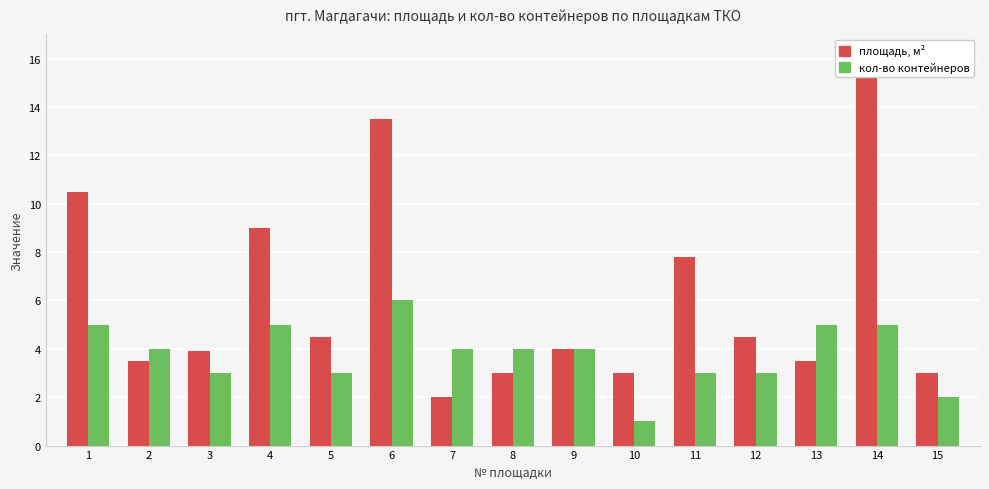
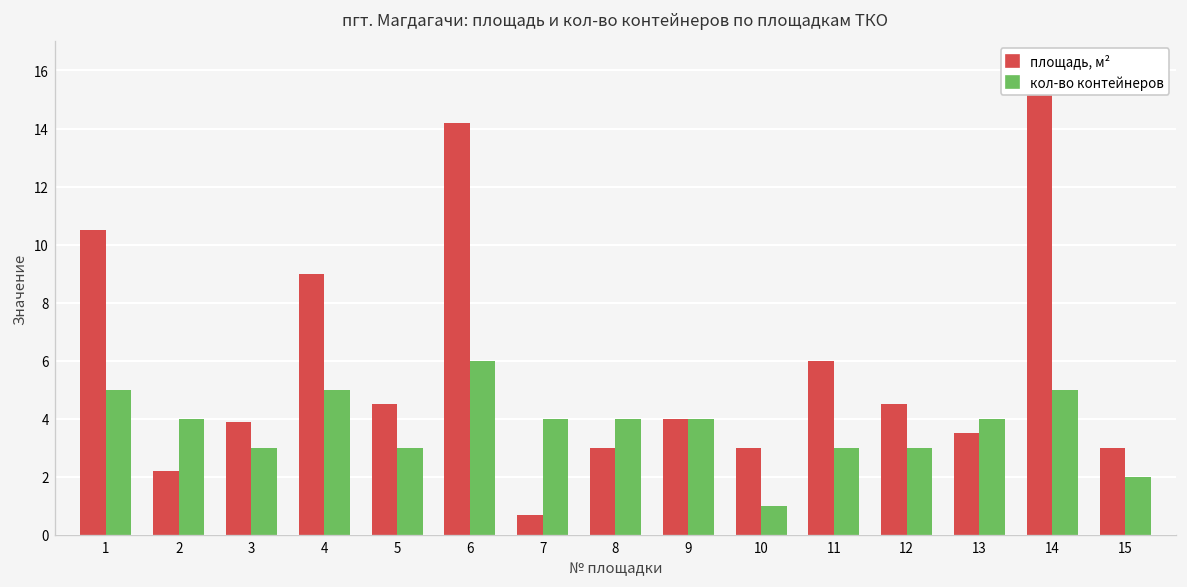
площадь, м², 2: 3.5 -> 2.2
площадь, м², 6: 13.5 -> 14.2
площадь, м², 7: 2.0 -> 0.7
площадь, м², 11: 7.8 -> 6.0
кол-во контейнеров, 13: 5 -> 4
